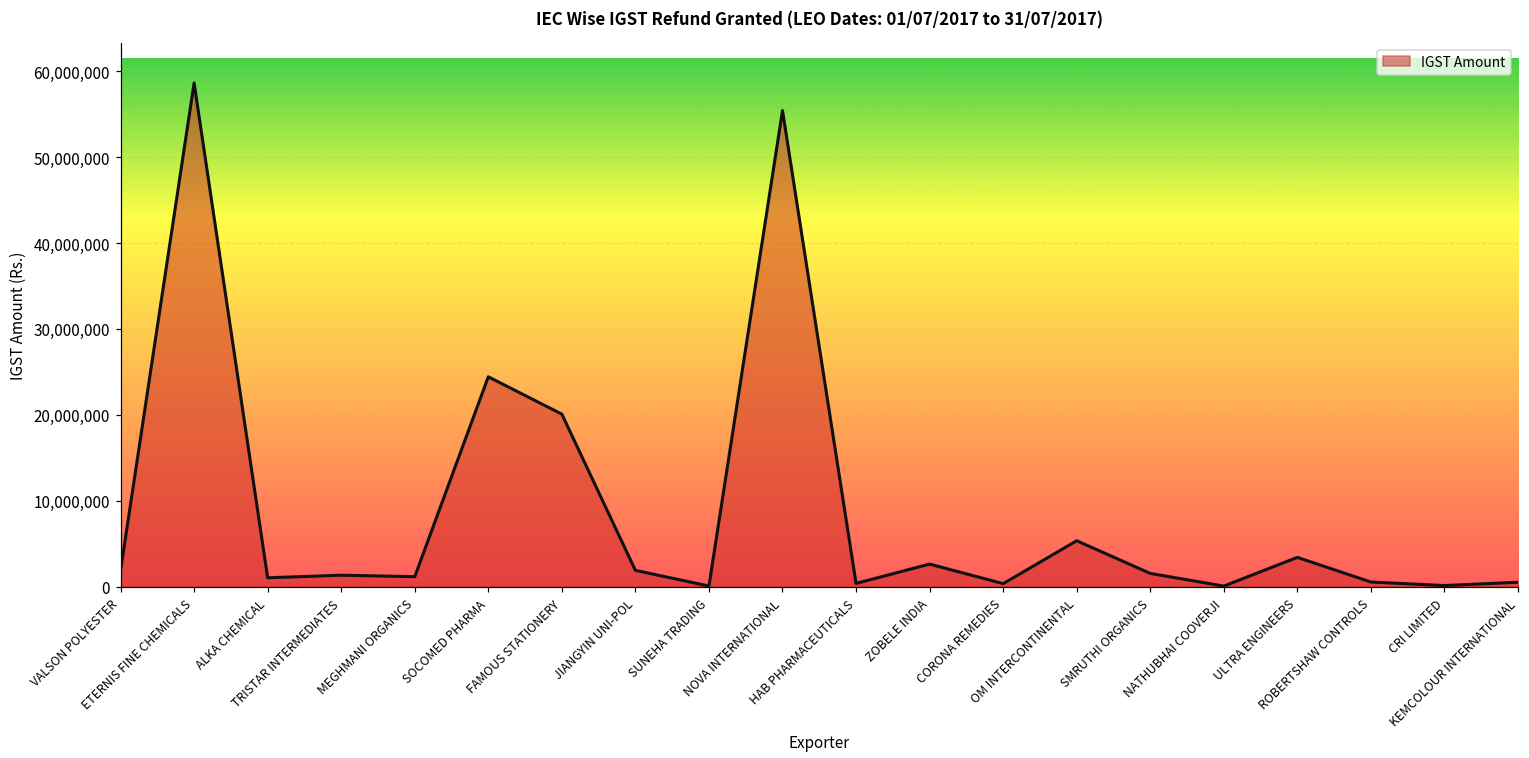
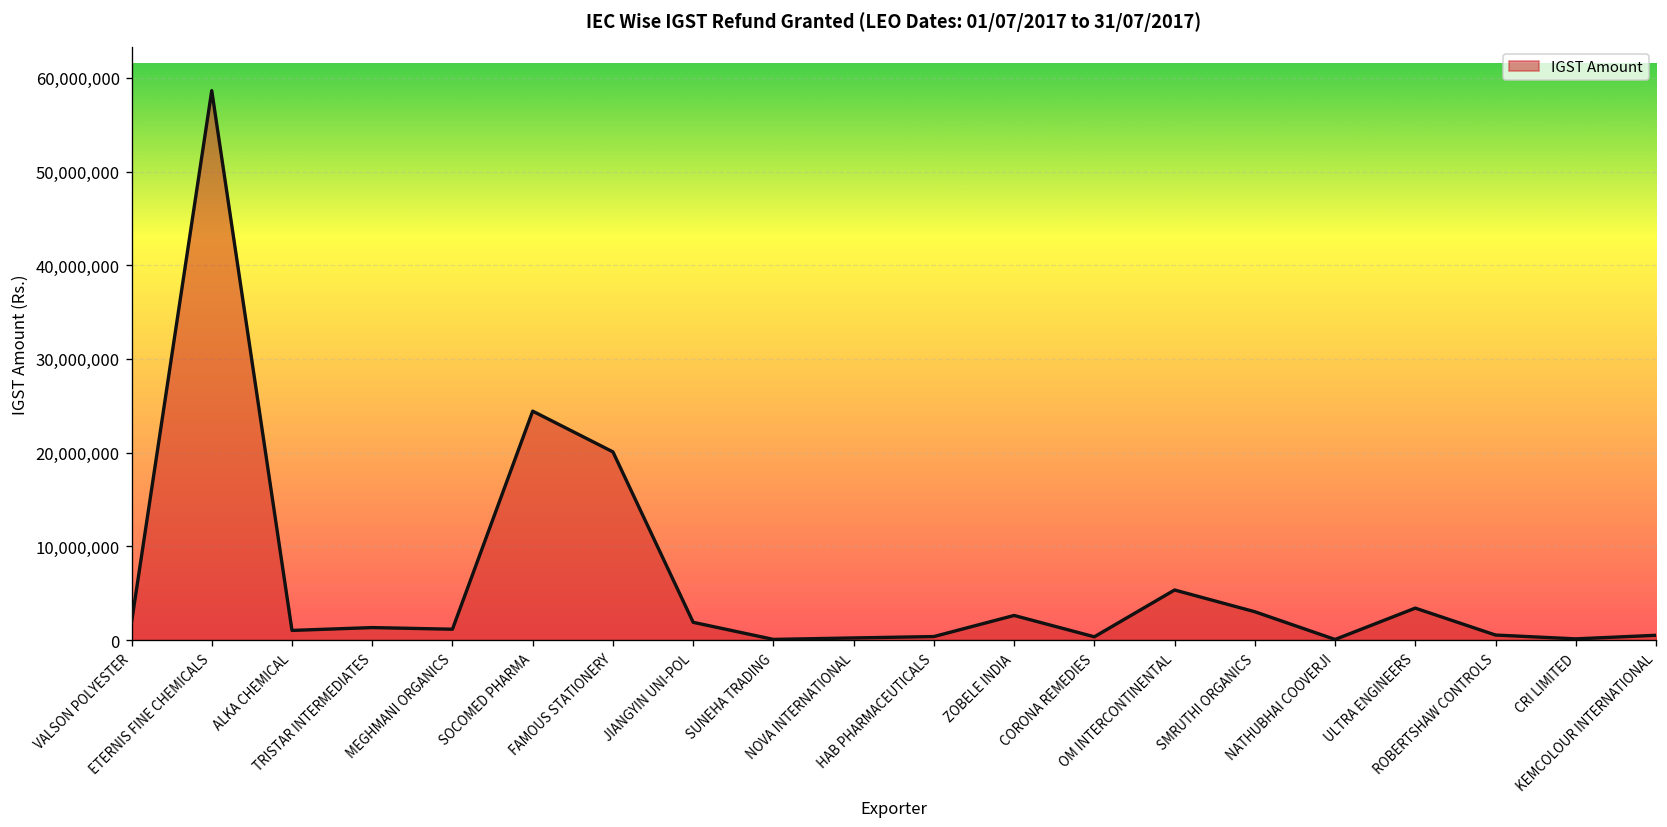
NOVA INTERNATIONAL: 55,000,000 -> 0
SMRUTHI ORGANICS: 2,000,000 -> 3,000,000
